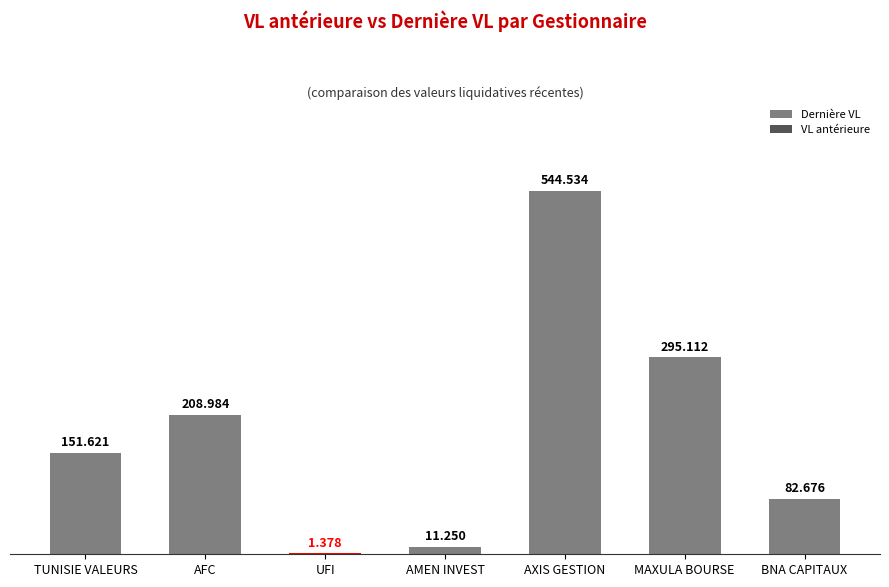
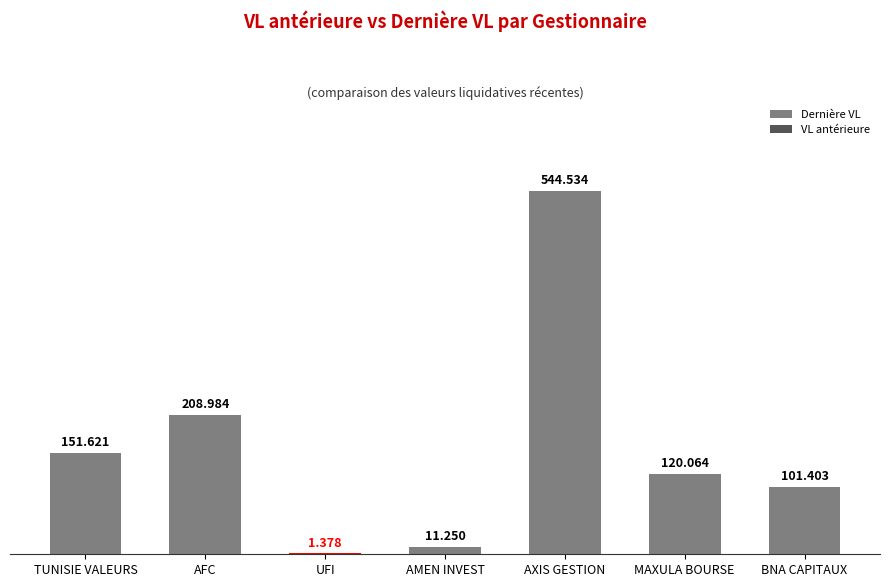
Dernière VL, MAXULA BOURSE: 295.112 -> 120.064
Dernière VL, BNA CAPITAUX: 82.676 -> 101.403
